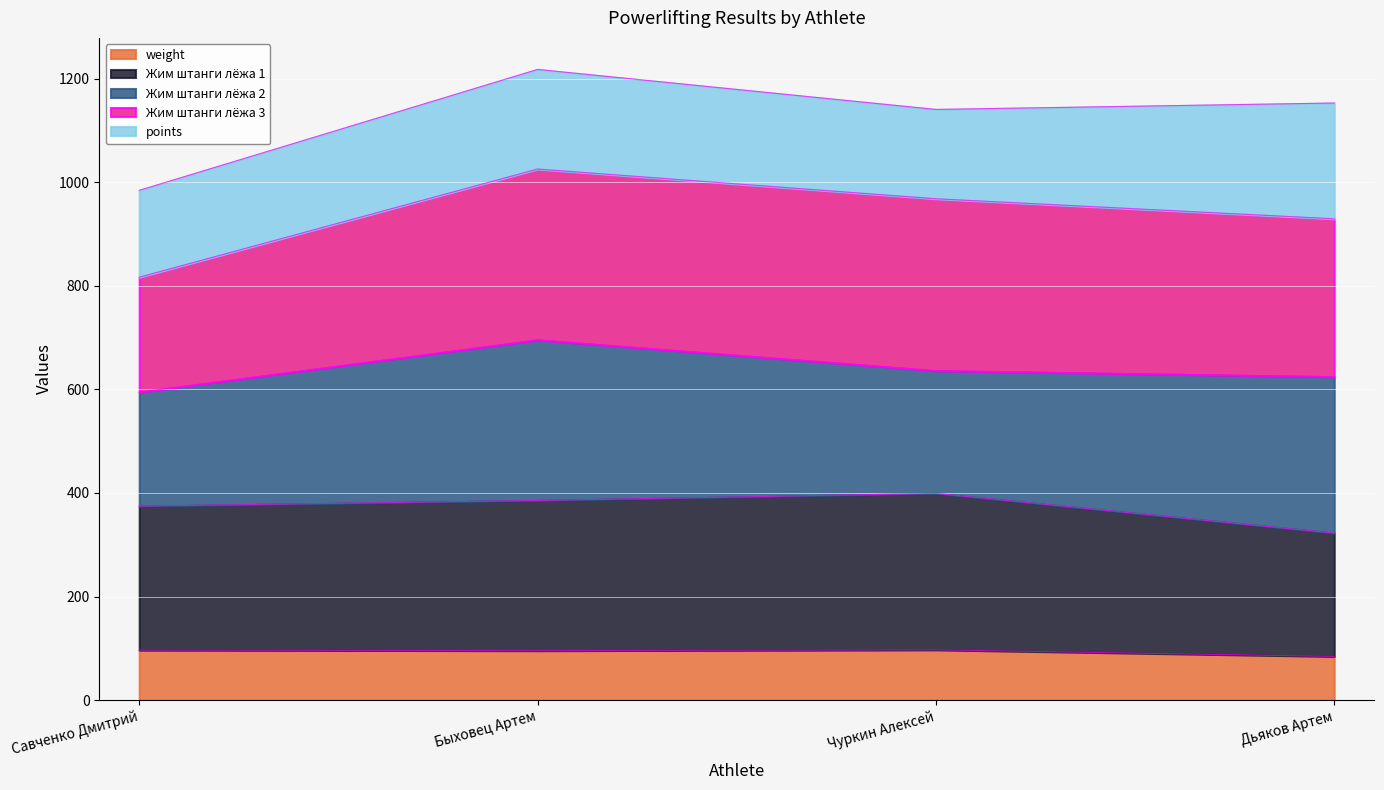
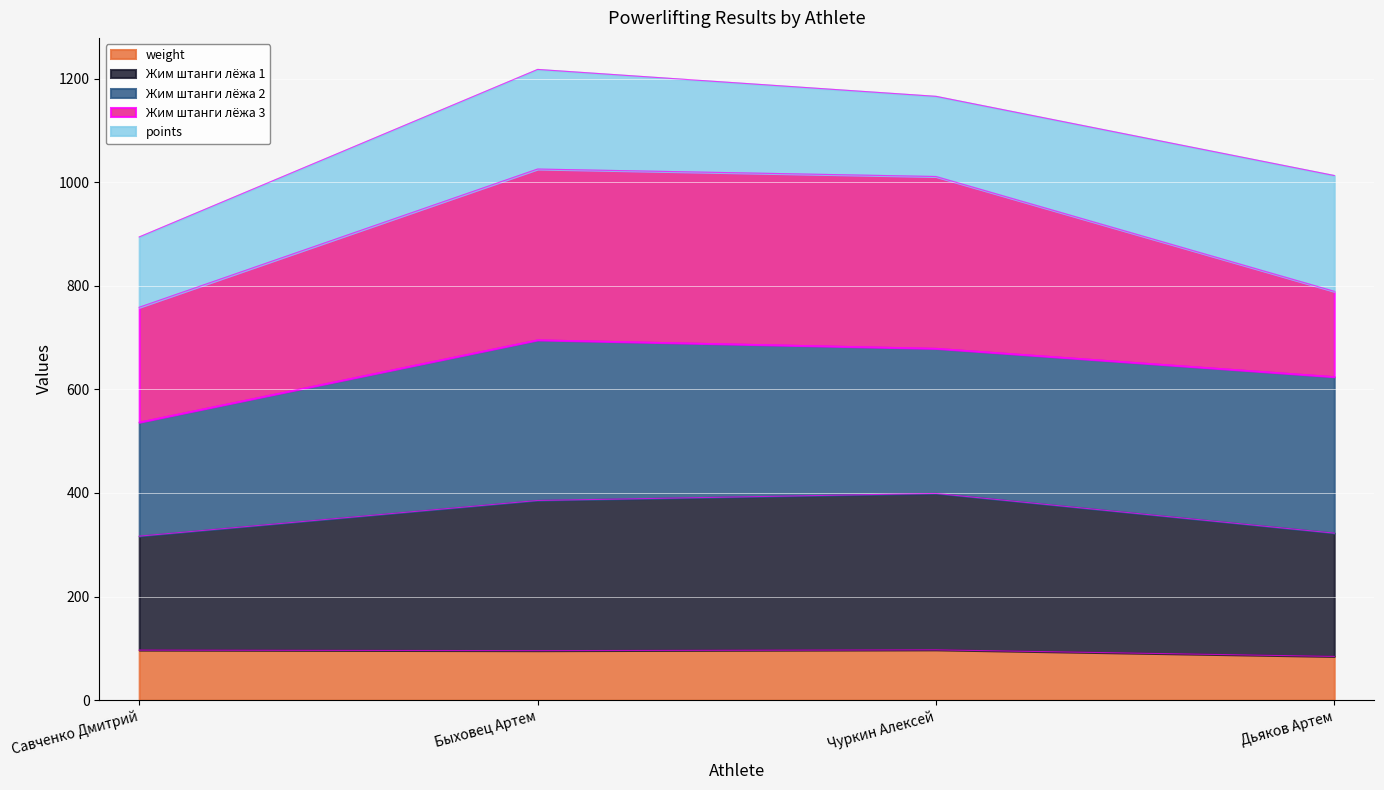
Жим штанги лёжа 1, Савченко Дмитрий: 280 -> 220
points, Савченко Дмитрий: 170 -> 140
Жим штанги лёжа 2, Чуркин Алексей: 240 -> 280
points, Чуркин Алексей: 170 -> 150
Жим штанги лёжа 3, Дьяков Артем: 310 -> 170
